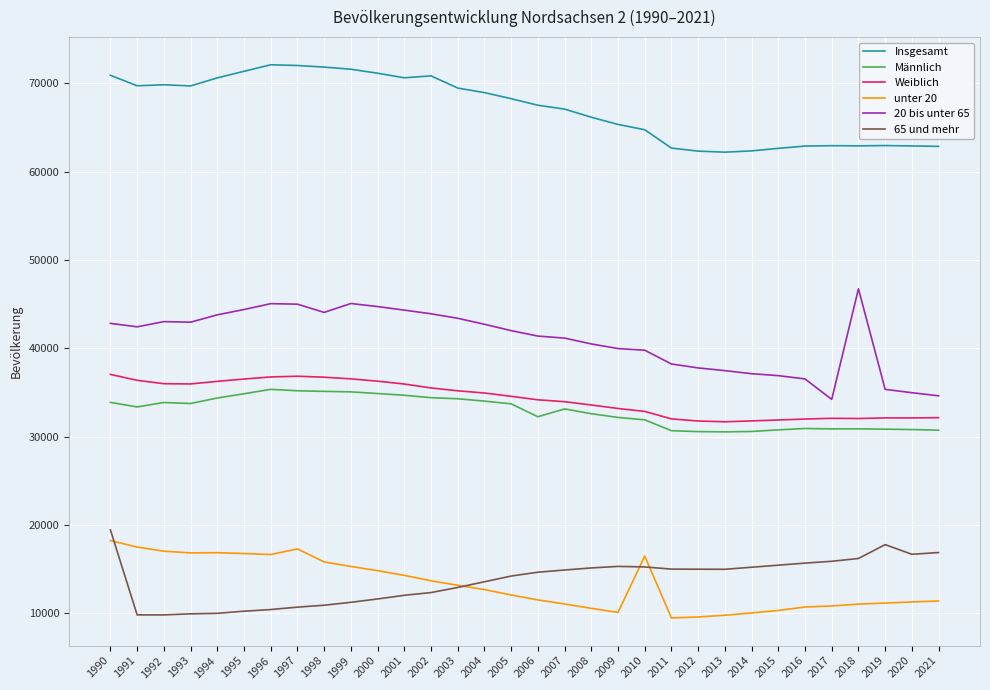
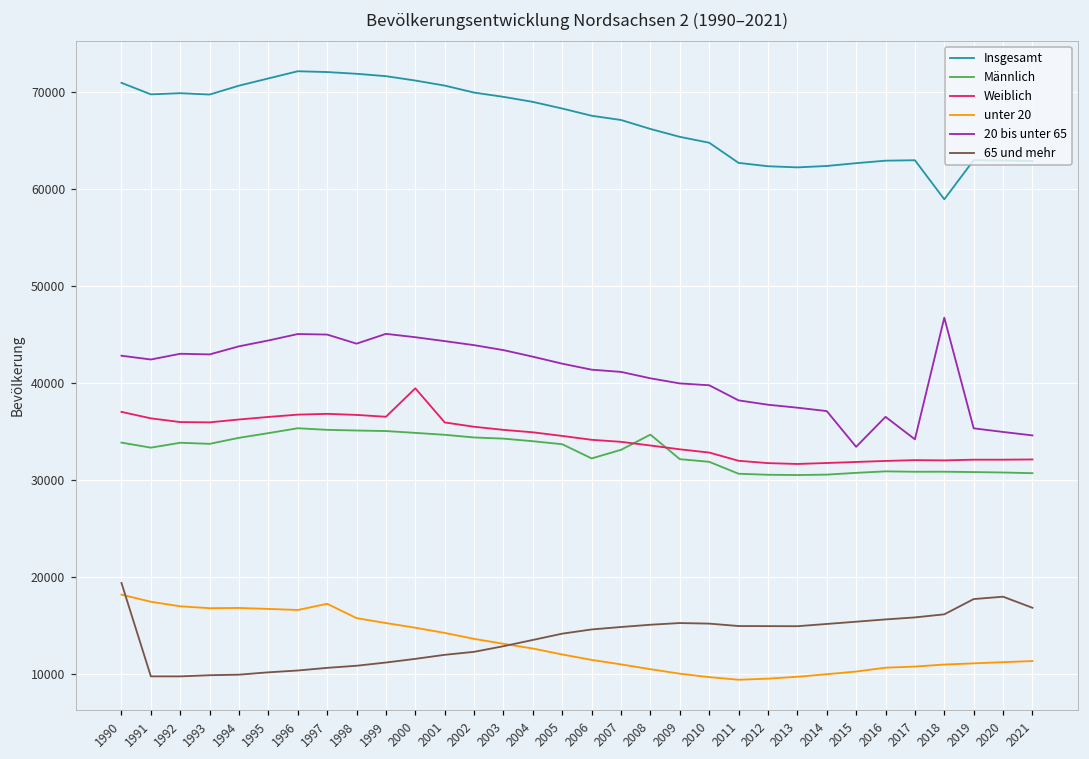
Weiblich, 2000: 36000 -> 39000
Insgesamt, 2002: 71000 -> 70000
Männlich, 2008: 33000 -> 35000
unter 20, 2010: 16000 -> 10000
20 bis unter 65, 2015: 37000 -> 33000
Insgesamt, 2018: 63000 -> 59000
65 und mehr, 2020: 17000 -> 18000
